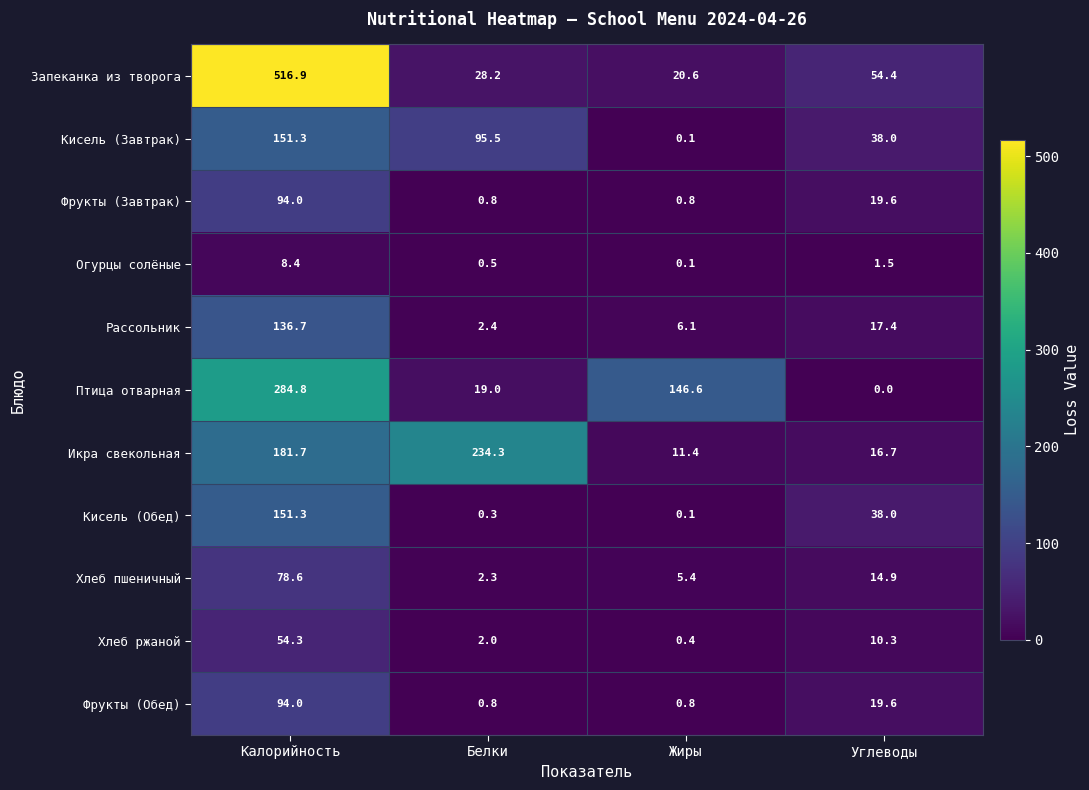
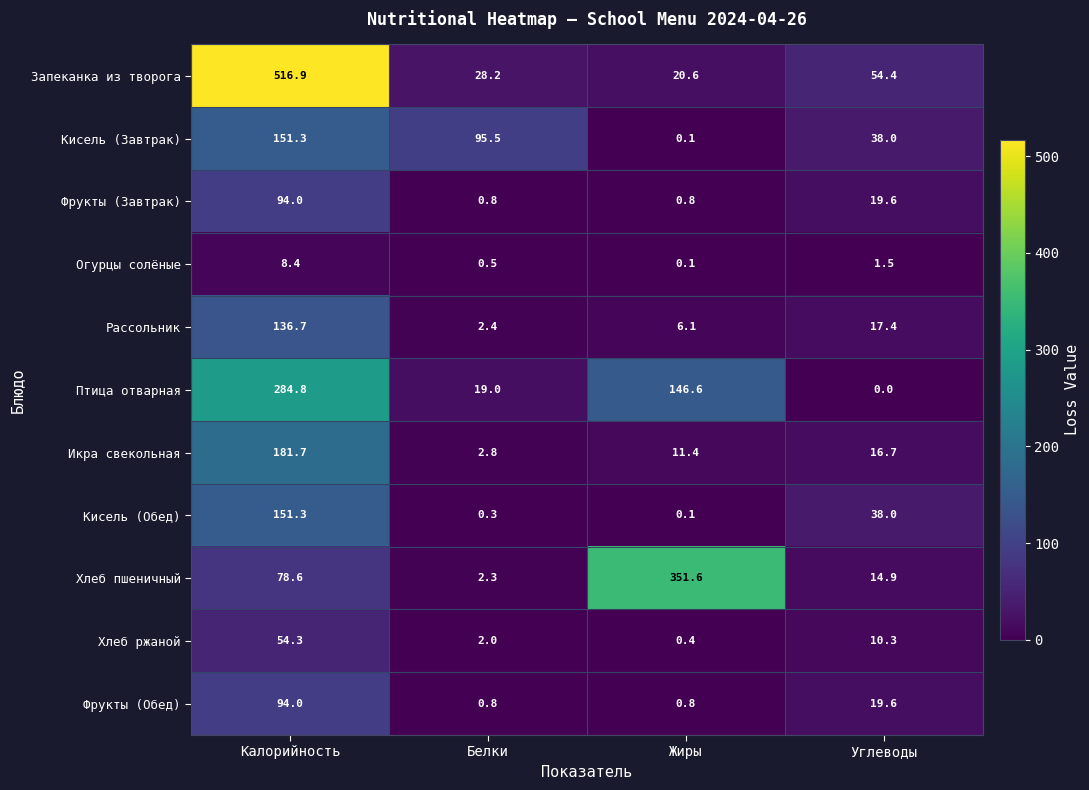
Икра свекольная, Белки: 234.3 -> 2.8
Хлеб пшеничный, Жиры: 5.4 -> 351.6
